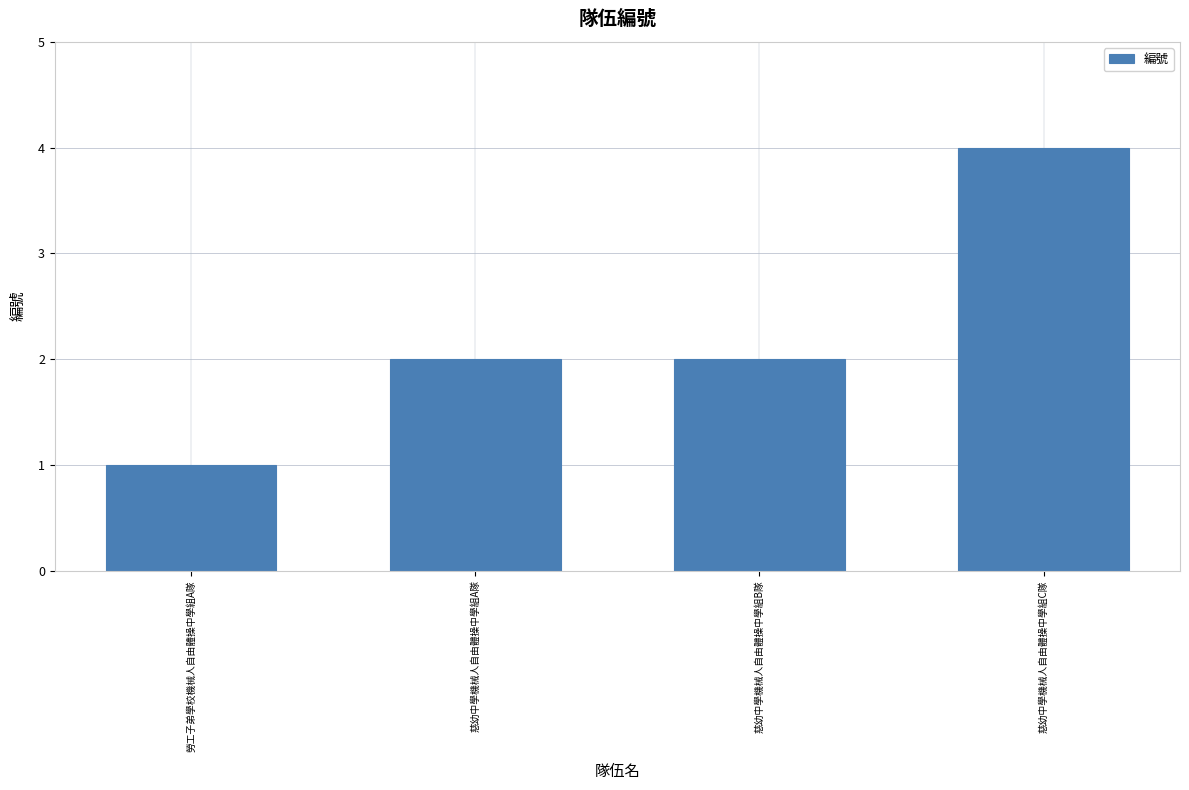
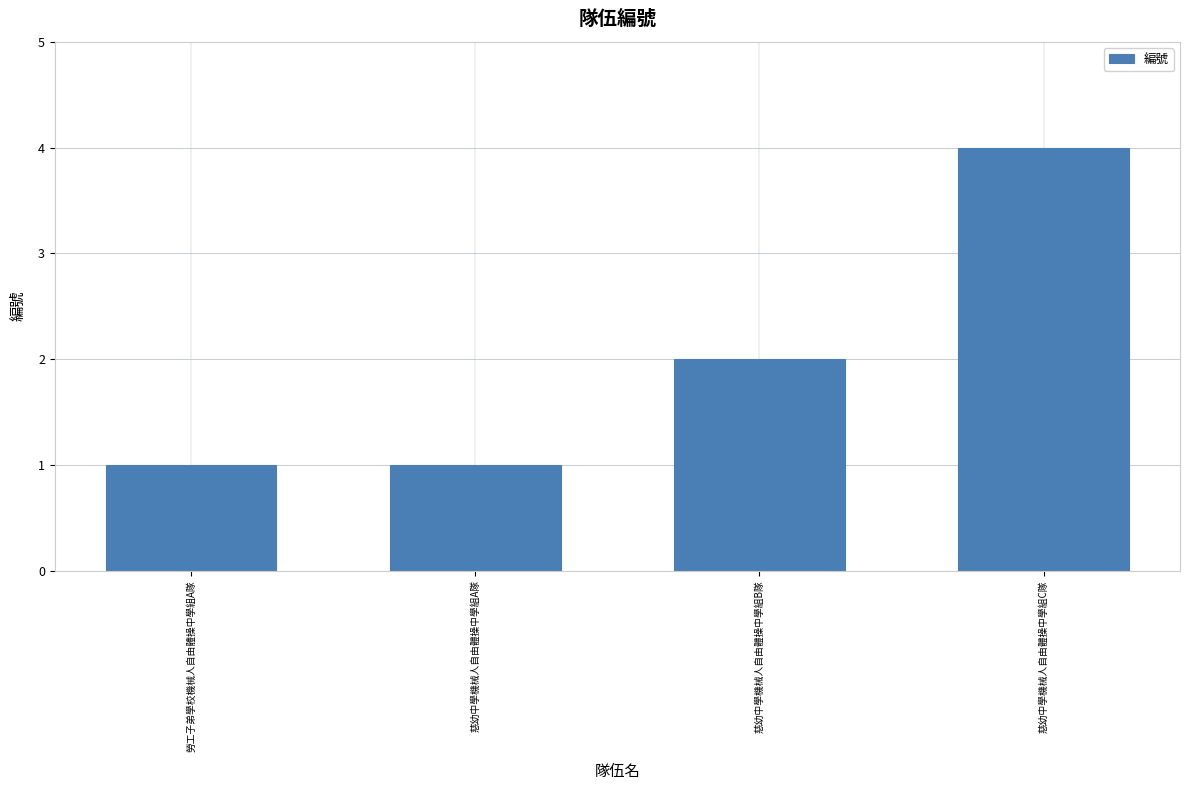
慈幼中學機械人自由體操中學組A隊: 2 -> 1
